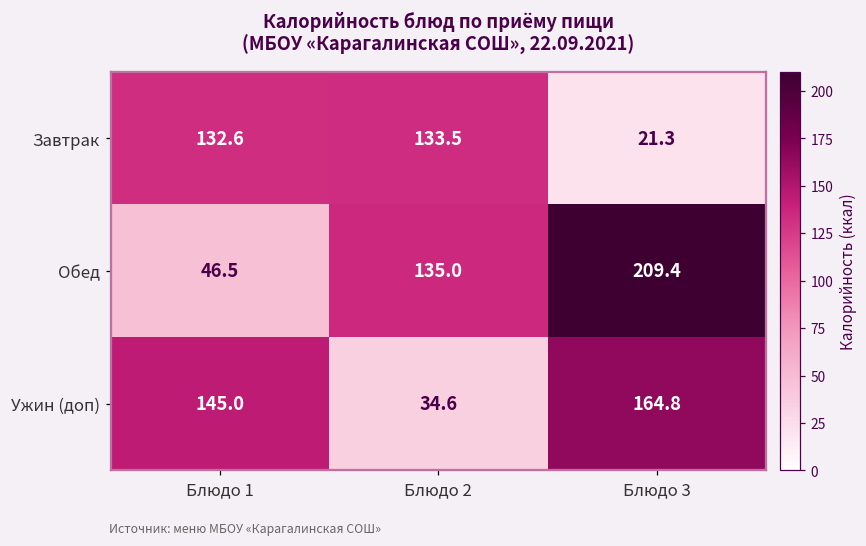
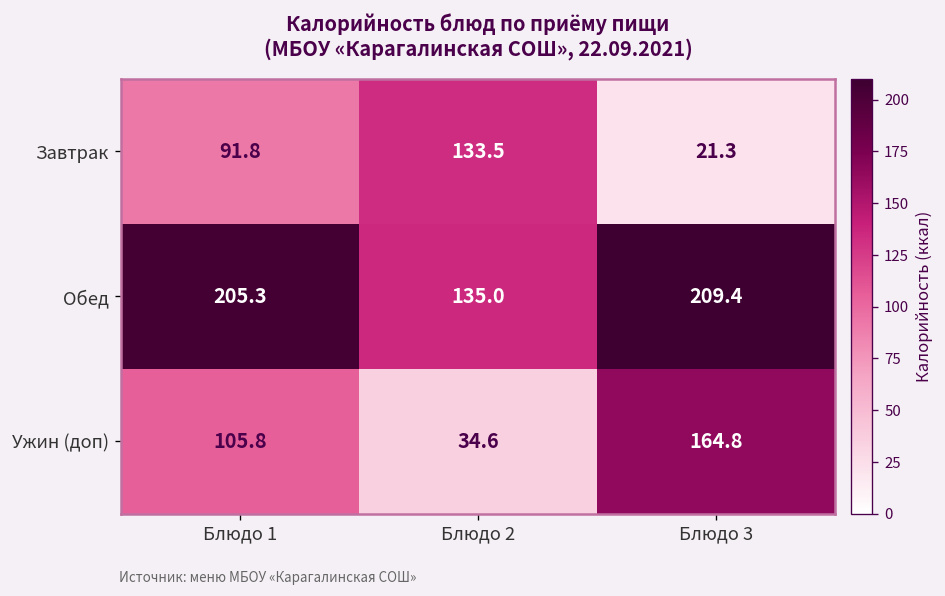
Завтрак, Блюдо 1: 132.6 -> 91.8
Обед, Блюдо 1: 46.5 -> 205.3
Ужин (доп), Блюдо 1: 145.0 -> 105.8
